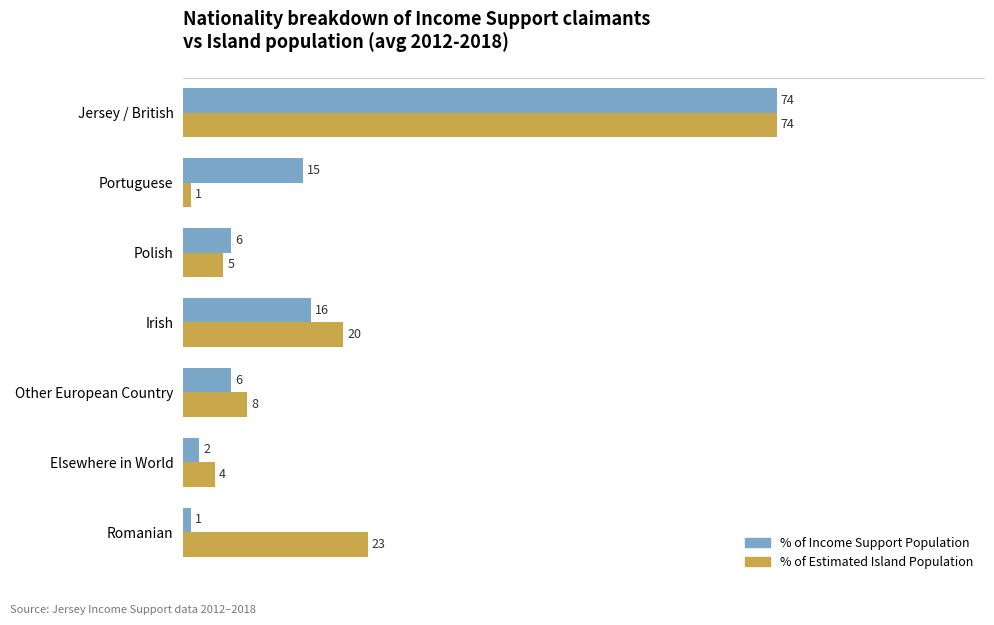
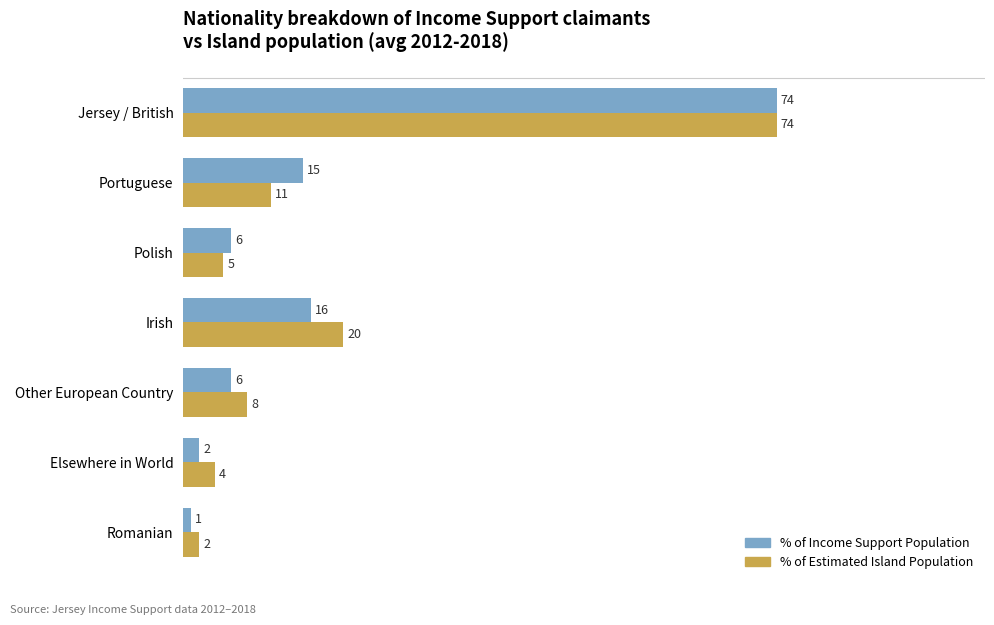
% of Estimated Island Population, Portuguese: 1 -> 11
% of Estimated Island Population, Romanian: 23 -> 2
